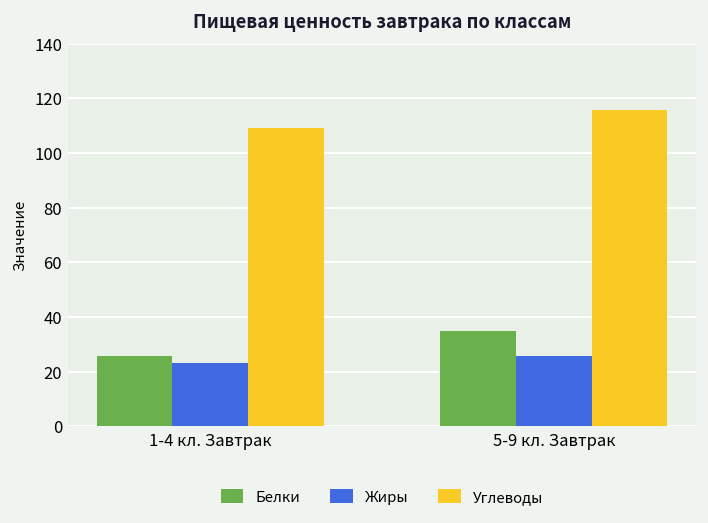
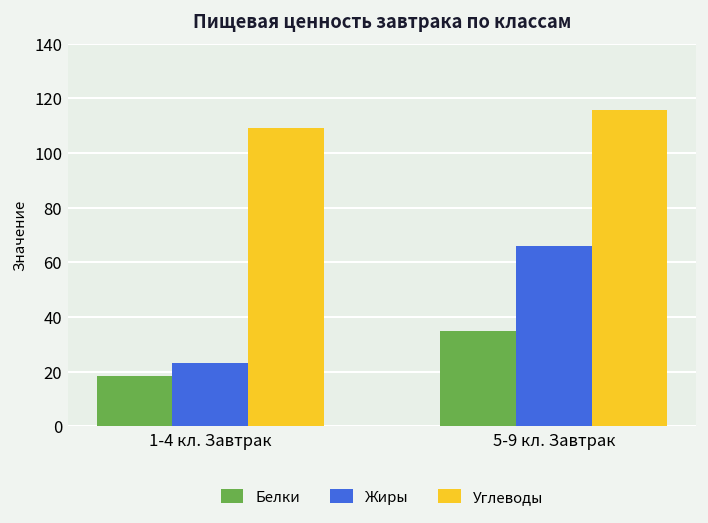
Белки, 1-4 кл. Завтрак: 26 -> 18
Жиры, 5-9 кл. Завтрак: 26 -> 66
